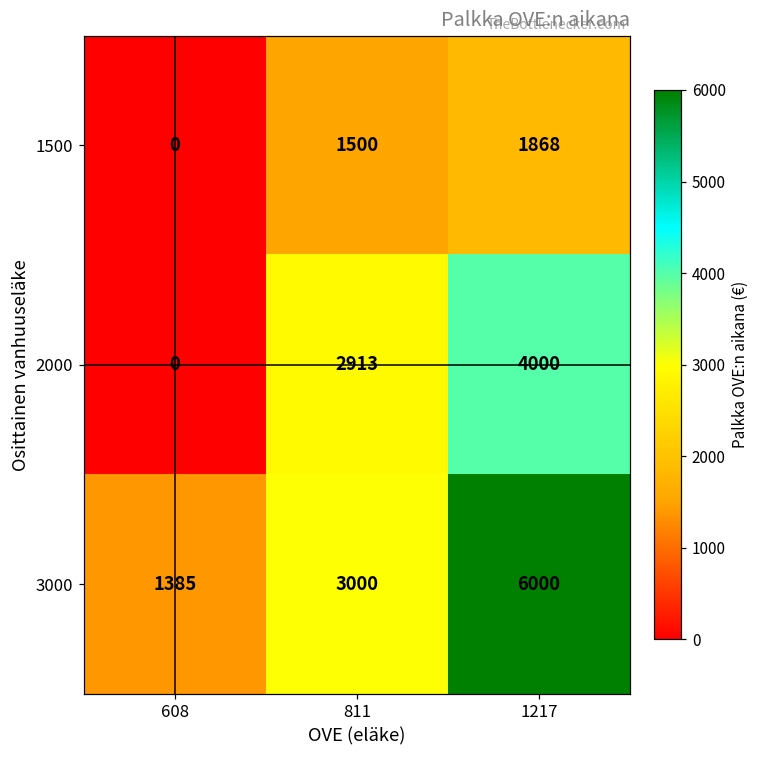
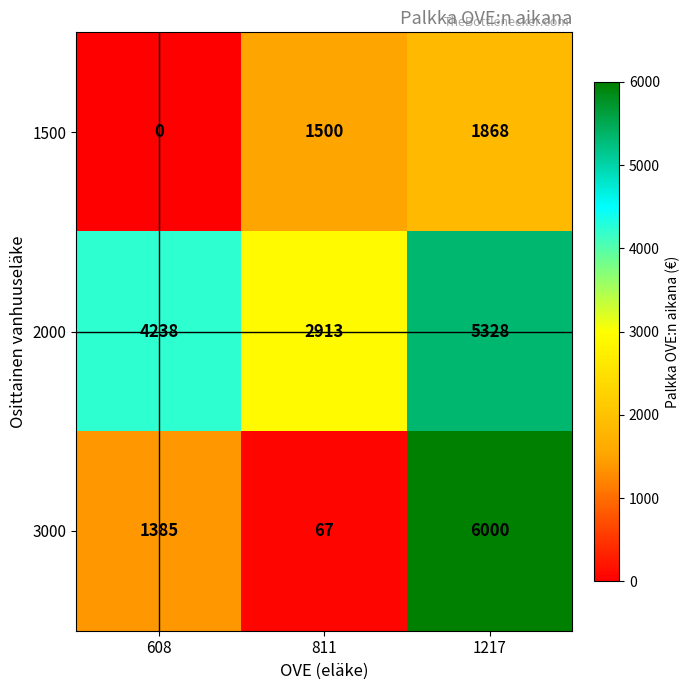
2000, 608: 0 -> 4238
2000, 1217: 4000 -> 5328
3000, 811: 3000 -> 67
